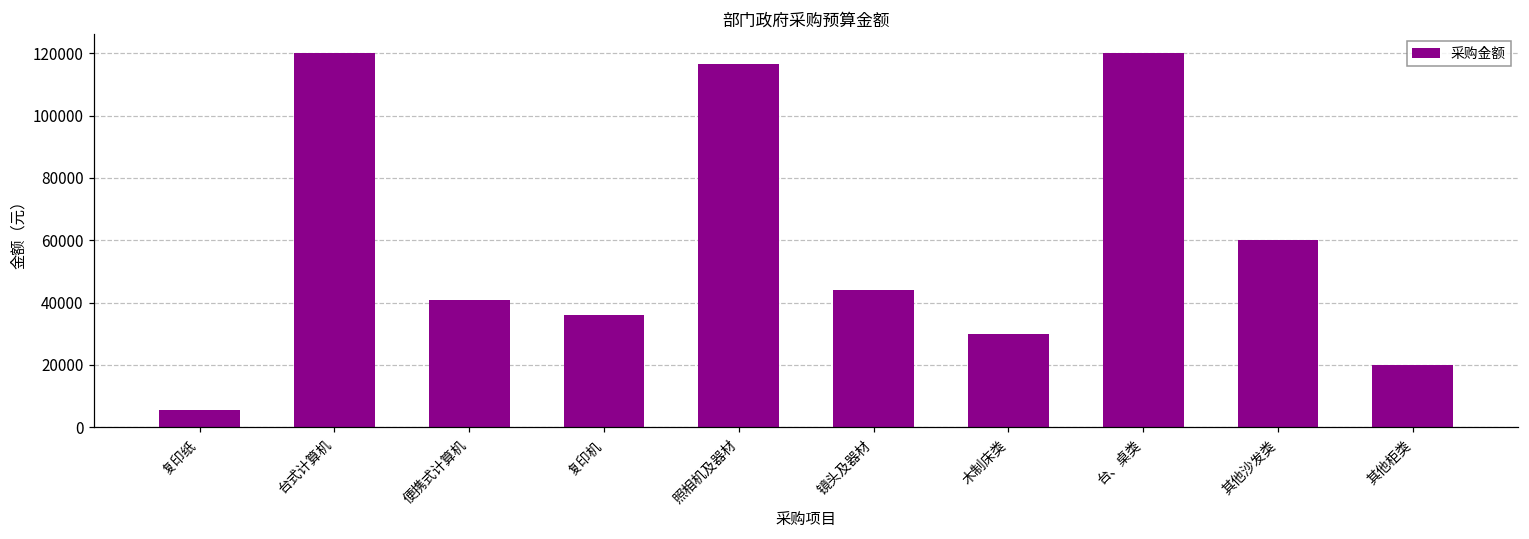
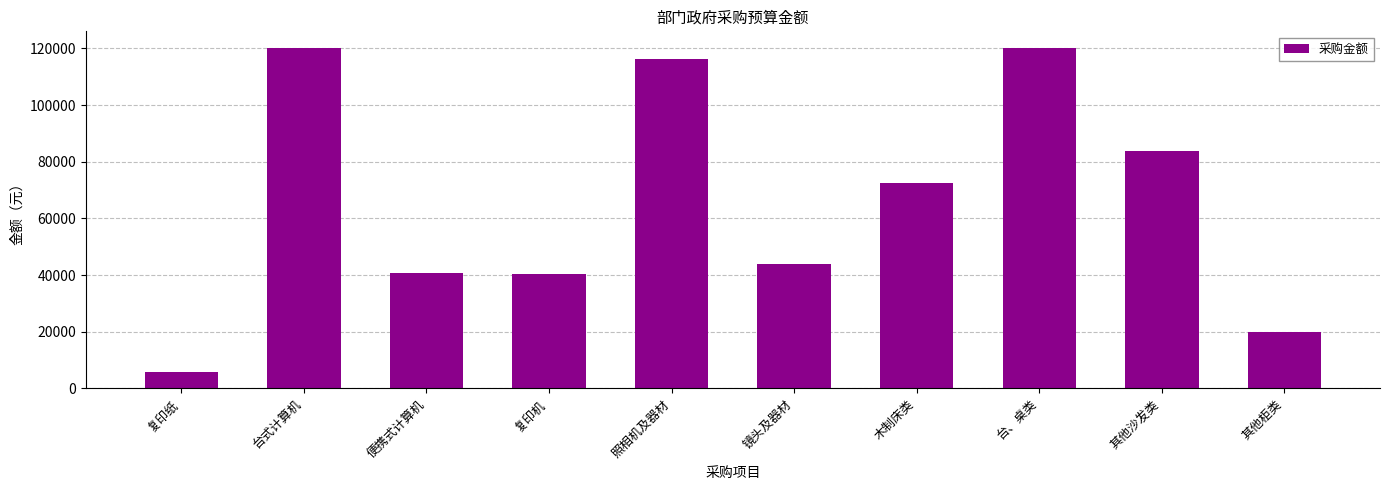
复印机: 36000 -> 40000
木制床类: 30000 -> 72000
其他沙发类: 60000 -> 84000
